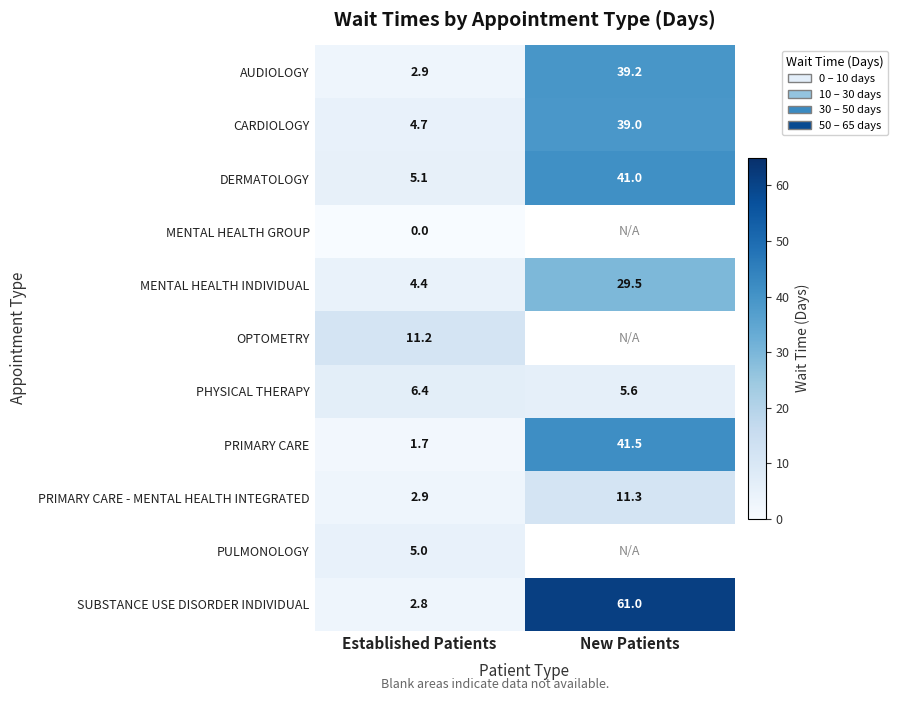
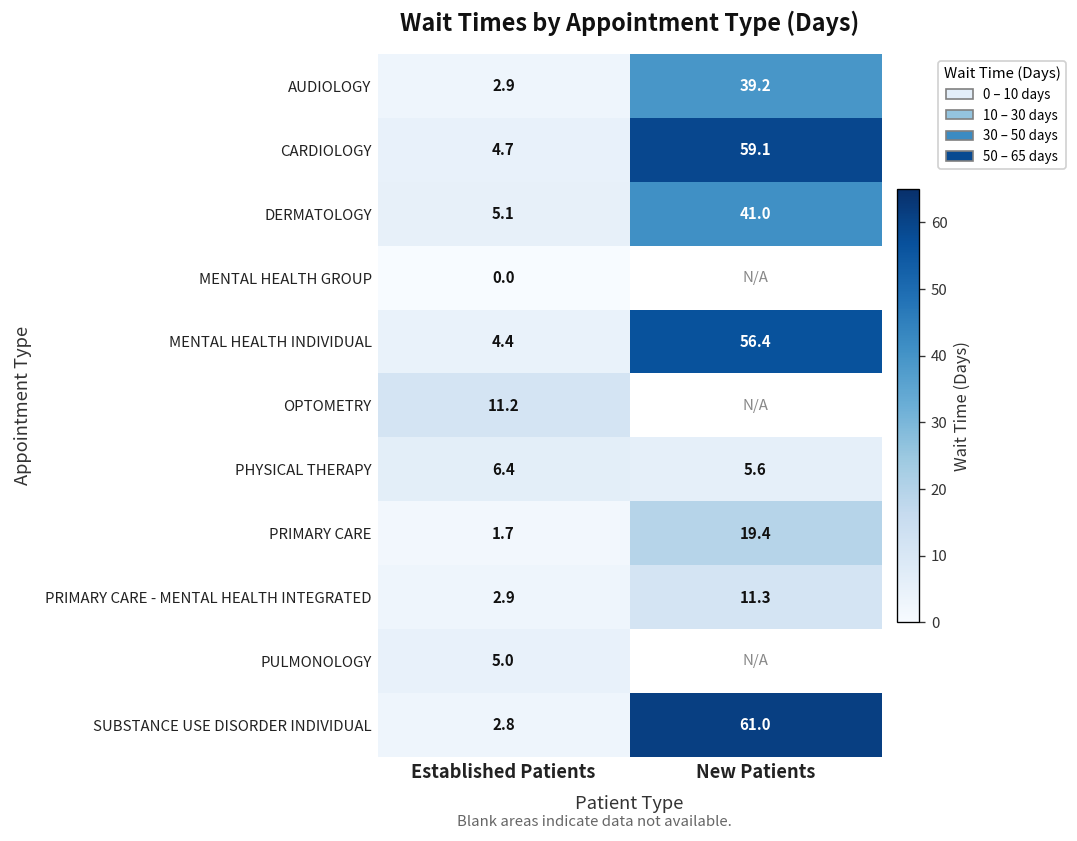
CARDIOLOGY, New Patients: 39.0 -> 59.1
MENTAL HEALTH INDIVIDUAL, New Patients: 29.5 -> 56.4
PRIMARY CARE, New Patients: 41.5 -> 19.4
